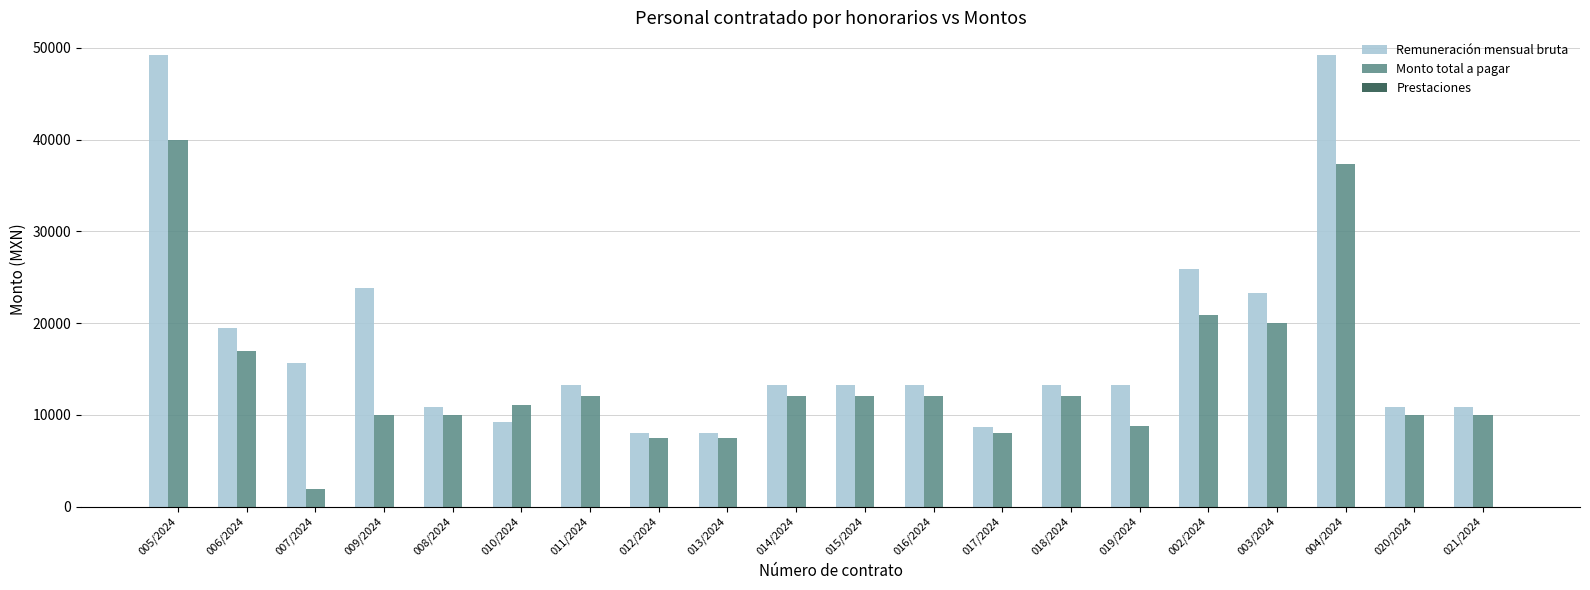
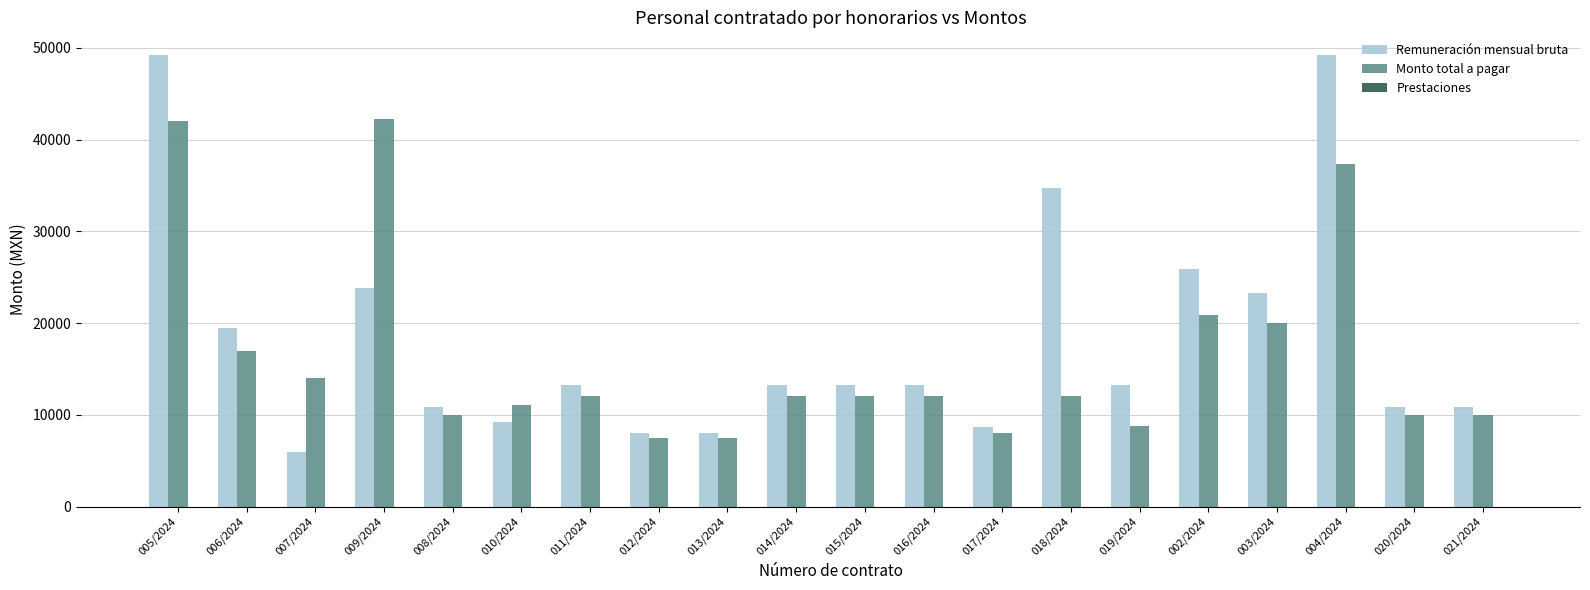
Monto total a pagar, 005/2024: 40000 -> 42000
Remuneración mensual bruta, 007/2024: 16000 -> 6000
Monto total a pagar, 007/2024: 2000 -> 14000
Monto total a pagar, 009/2024: 10000 -> 42000
Remuneración mensual bruta, 018/2024: 13000 -> 35000
